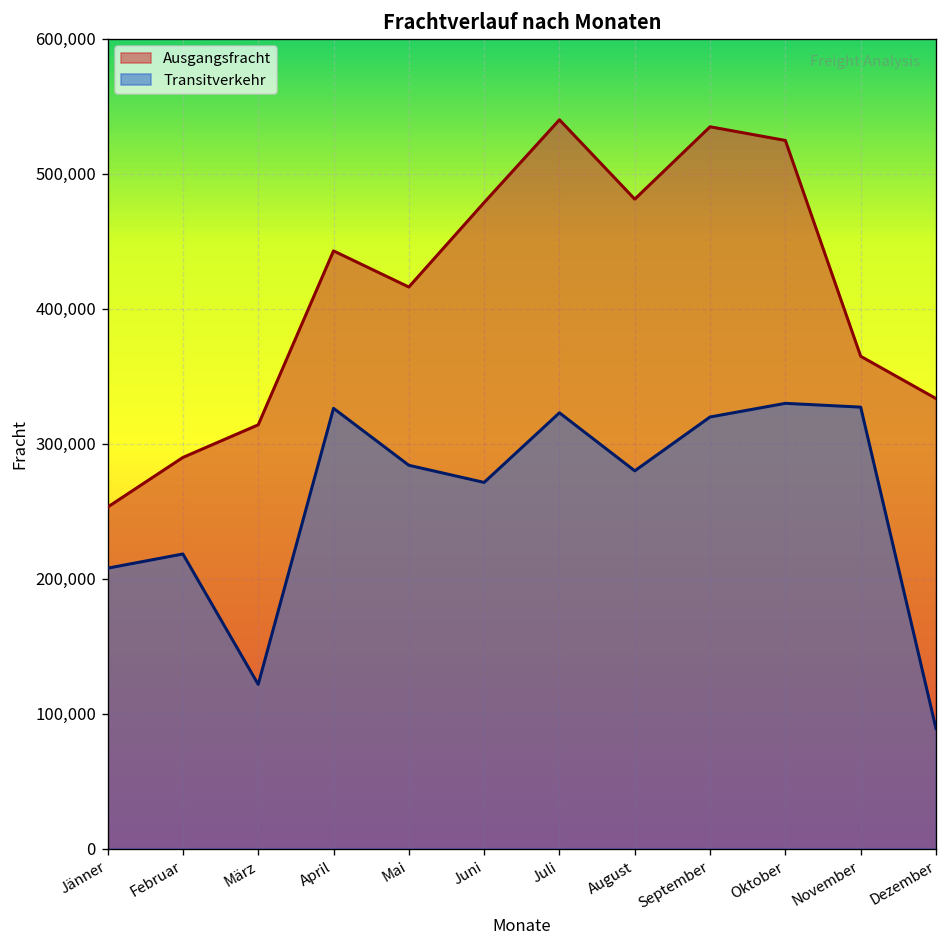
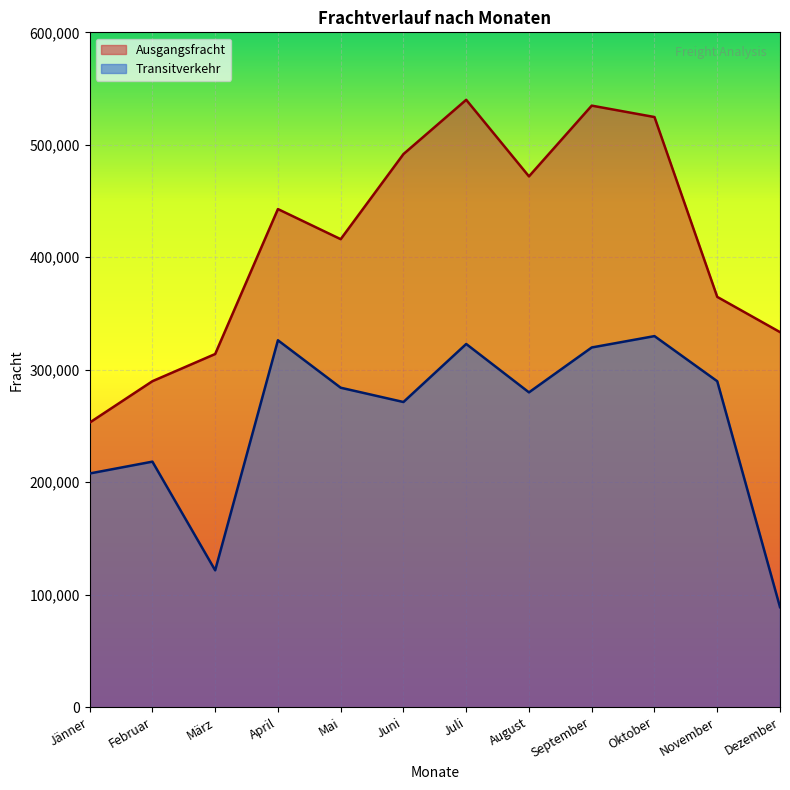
Ausgangsfracht, Juni: 479,000 -> 492,000
Ausgangsfracht, August: 481,000 -> 472,000
Transitverkehr, November: 327,000 -> 290,000
